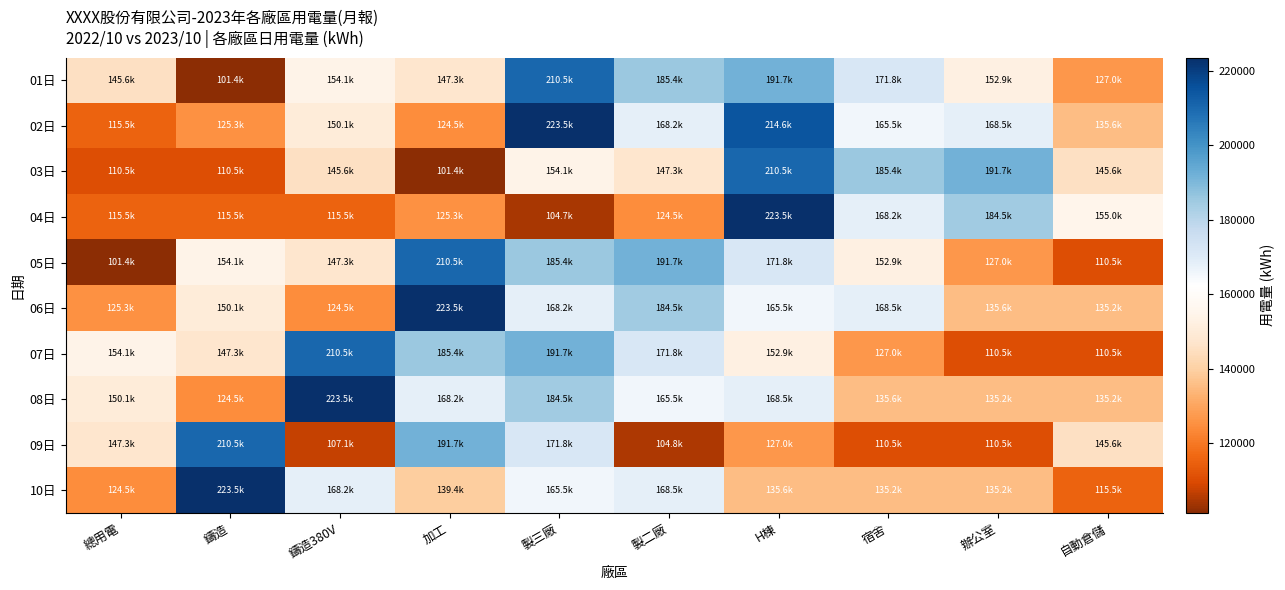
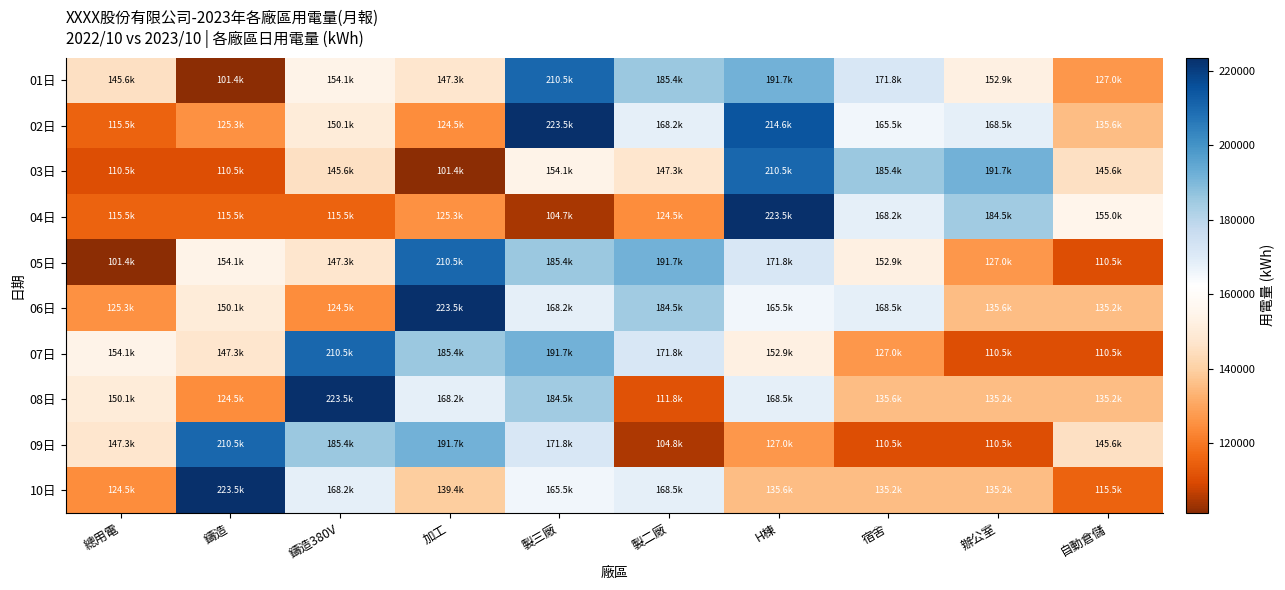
08日, 製二廠: 165.5k -> 111.8k
09日, 鑄造380V: 107.1k -> 185.4k
